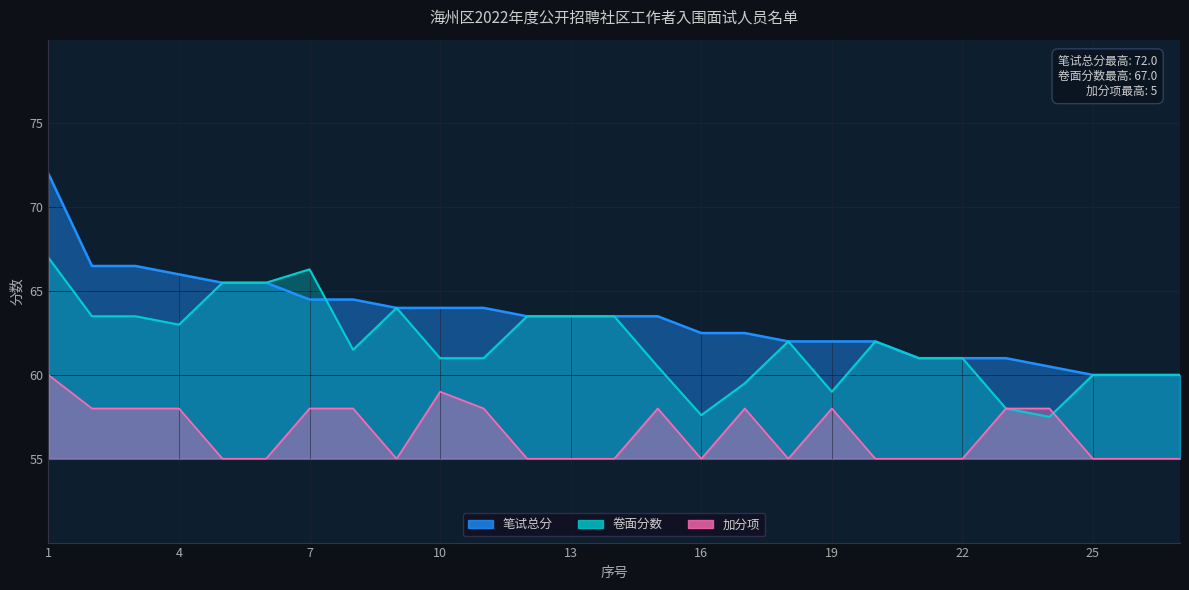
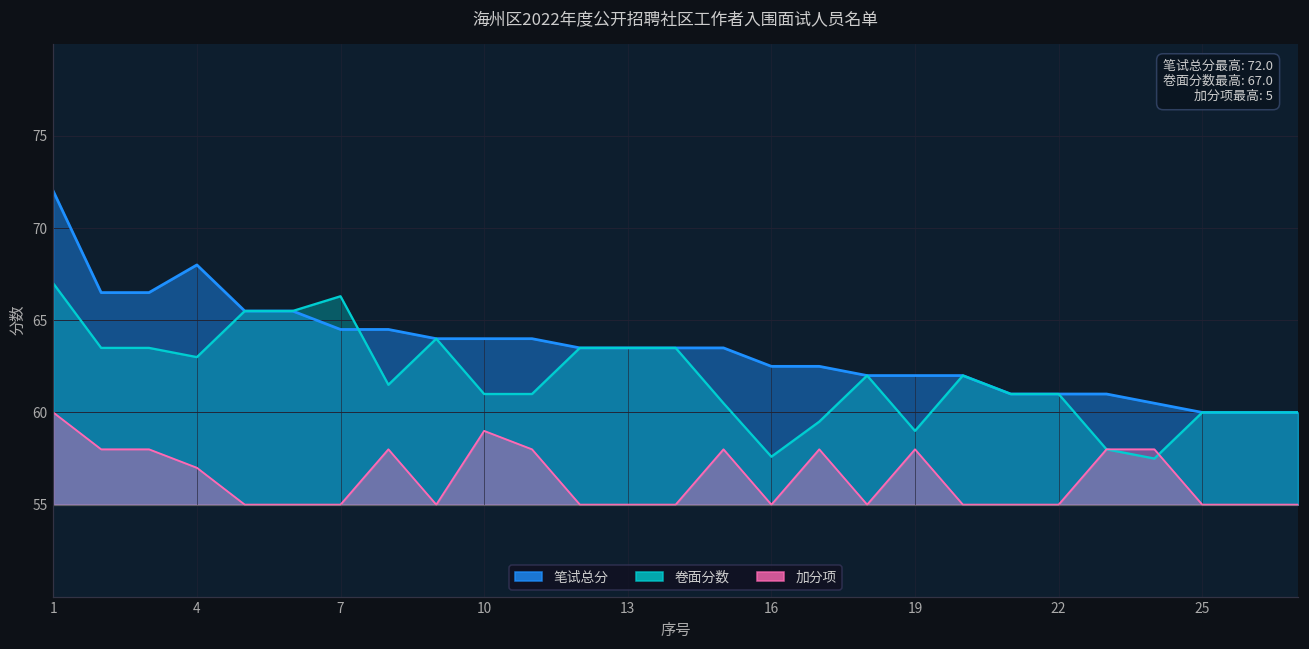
笔试总分, 4: 66 -> 68
加分项, 4: 58.0 -> 57.0
加分项, 7: 58.0 -> 55.0
